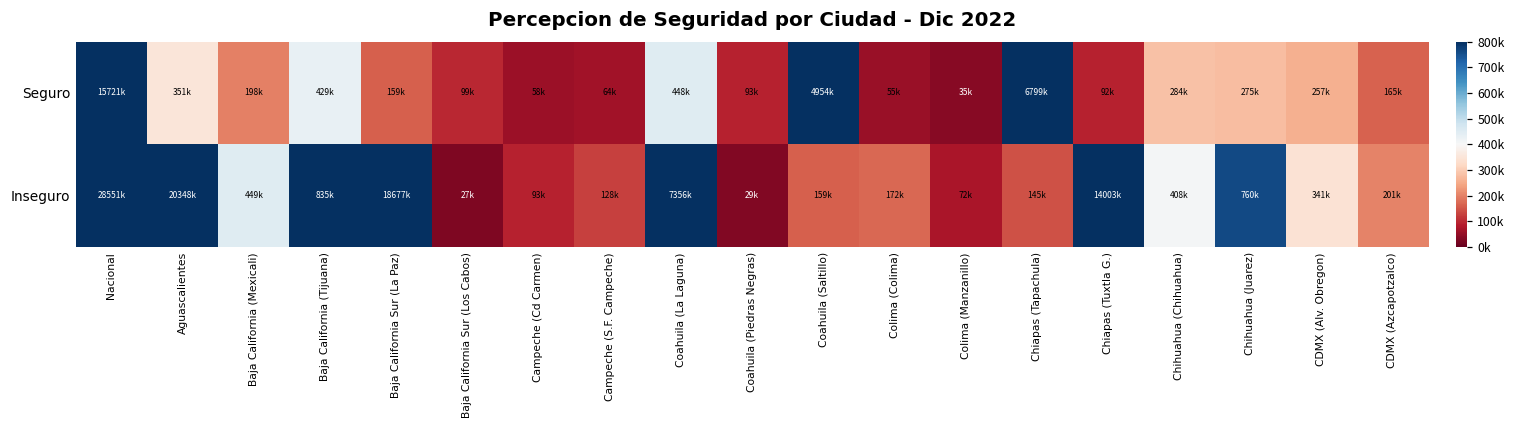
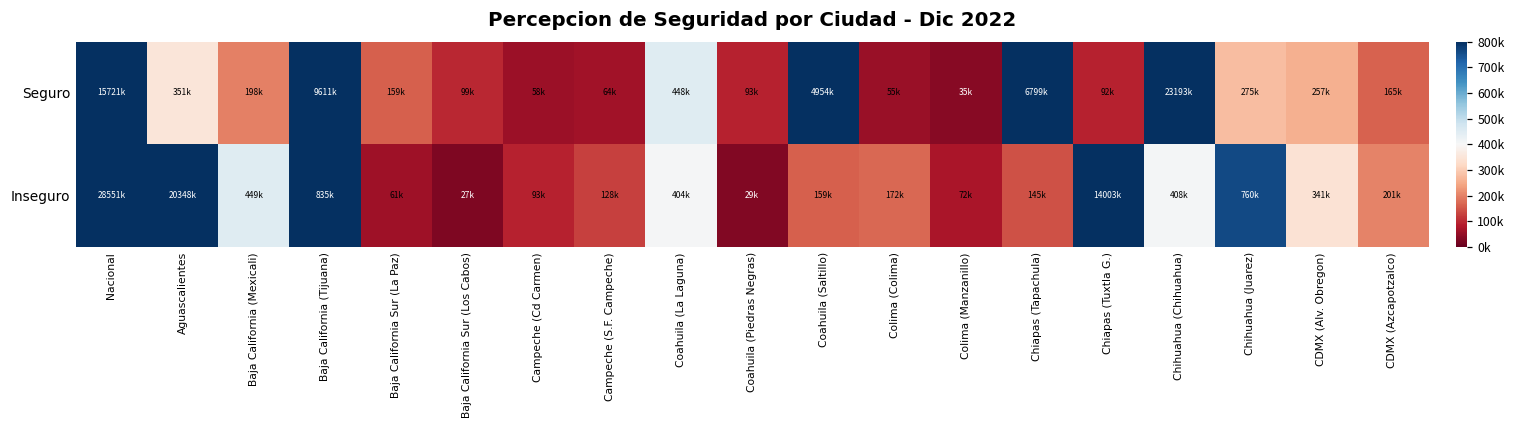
Seguro, Baja California (Tijuana): 429k -> 9611k
Seguro, Chihuahua (Chihuahua): 284k -> 23193k
Inseguro, Baja California Sur (La Paz): 18677k -> 61k
Inseguro, Coahuila (La Laguna): 7356k -> 404k
